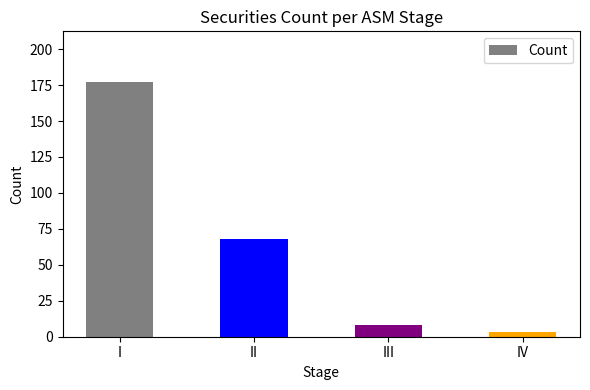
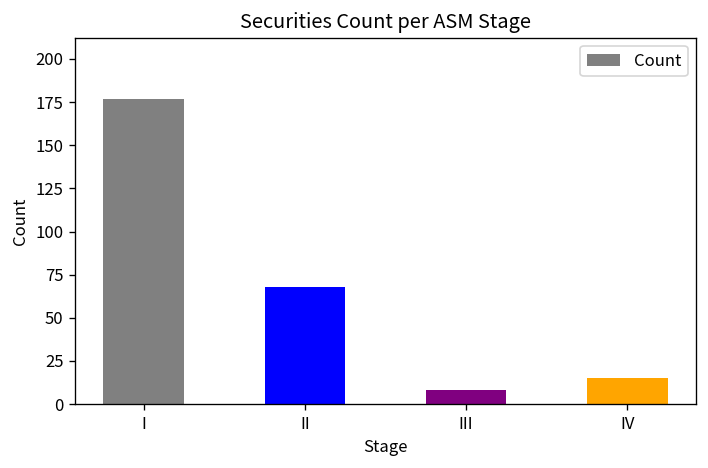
IV: 3 -> 15
